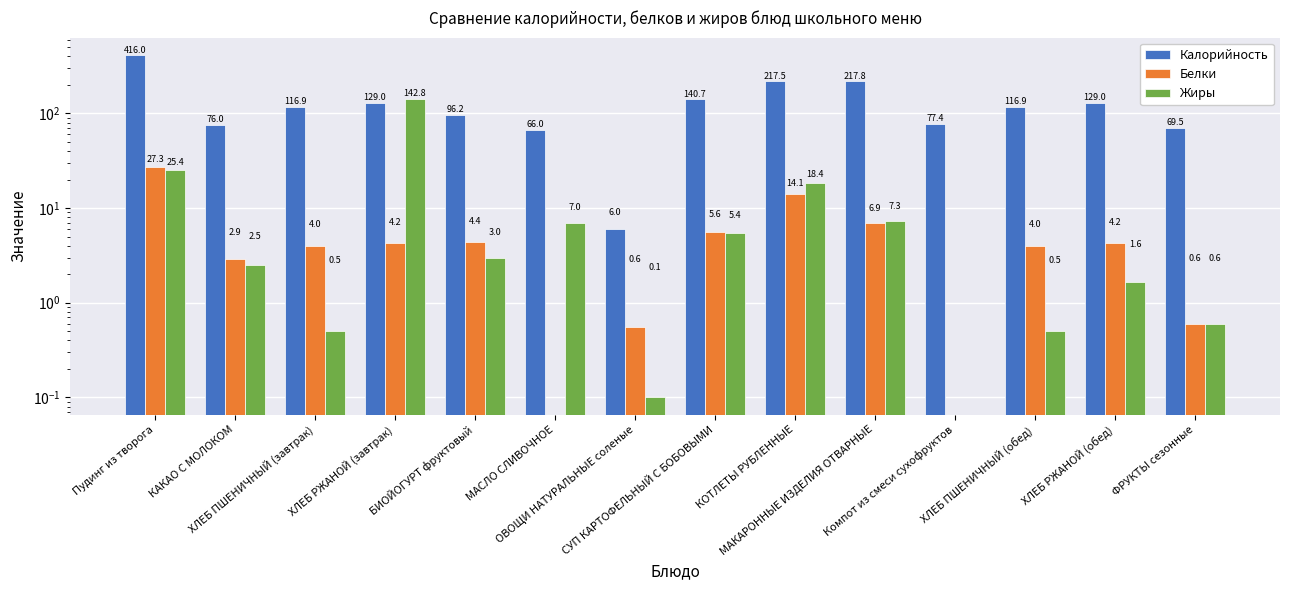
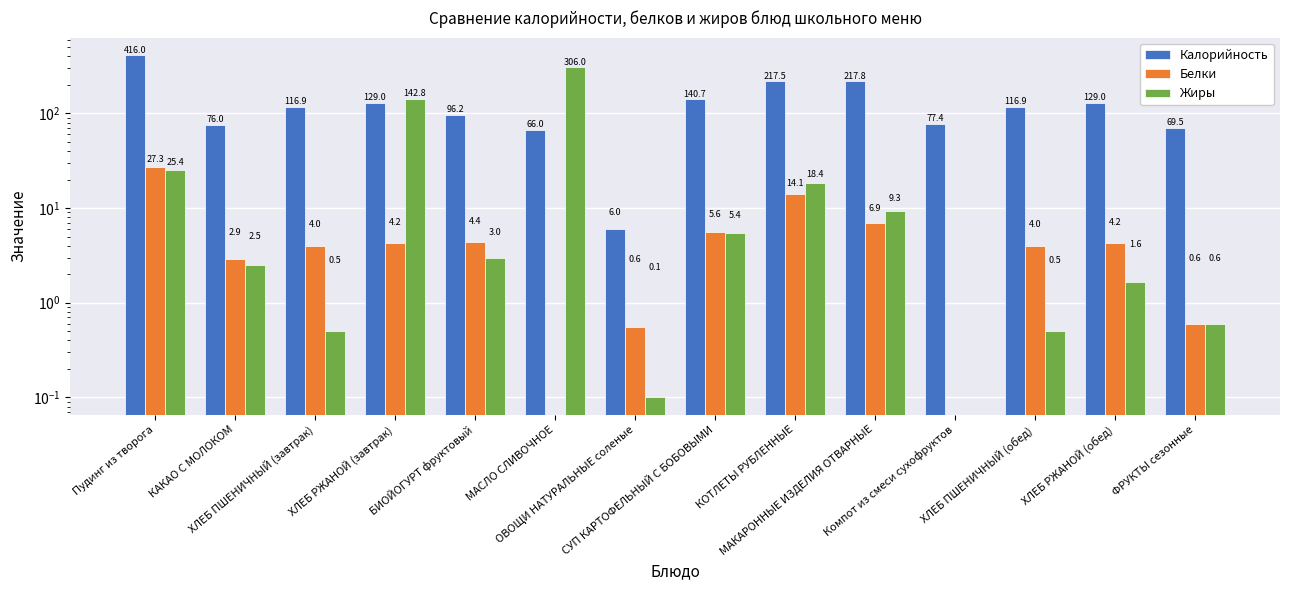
Жиры, МАСЛО СЛИВОЧНОЕ: 7.0 -> 306.0
Жиры, МАКАРОННЫЕ ИЗДЕЛИЯ ОТВАРНЫЕ: 7.3 -> 9.3
